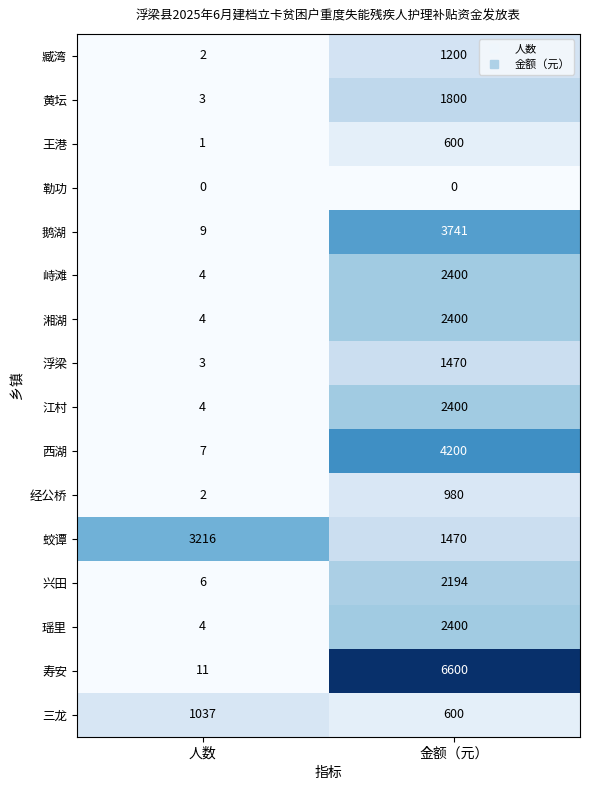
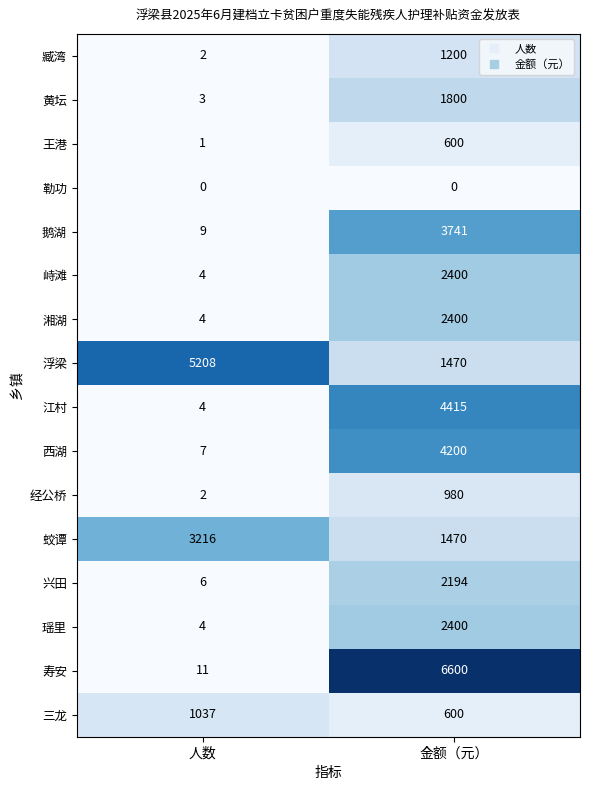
浮梁, 人数: 3 -> 5208
江村, 金额（元）: 2400 -> 4415
